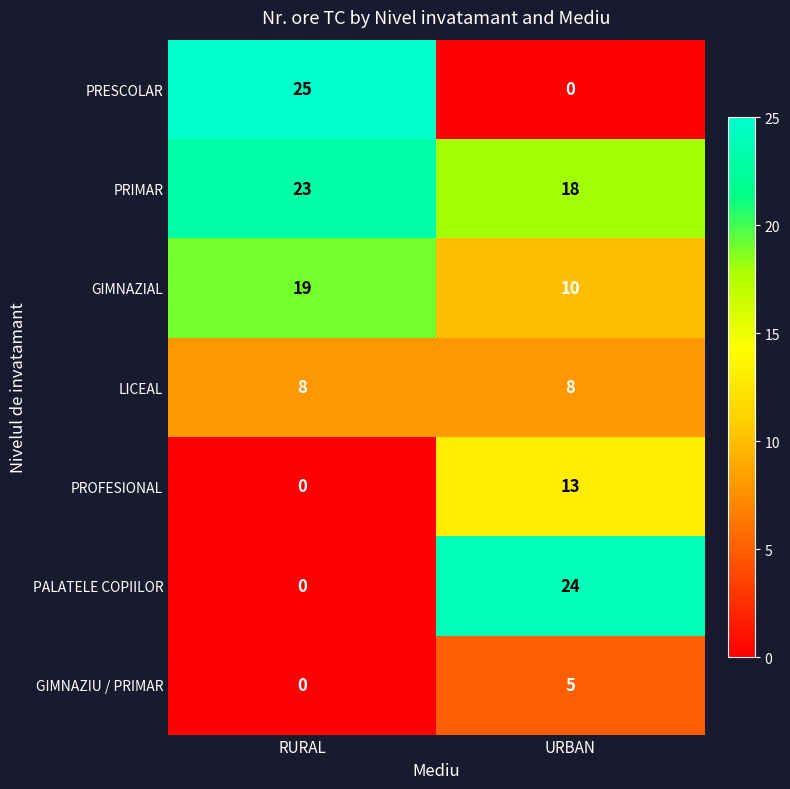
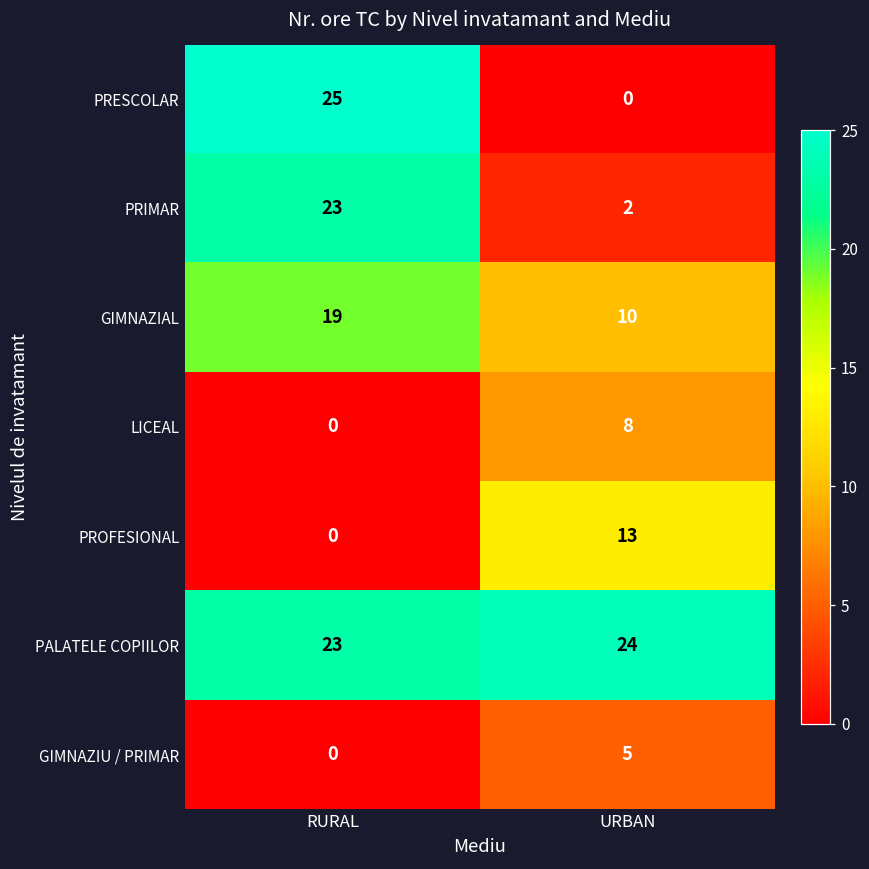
PRIMAR, URBAN: 18 -> 2
LICEAL, RURAL: 8 -> 0
PALATELE COPIILOR, RURAL: 0 -> 23
